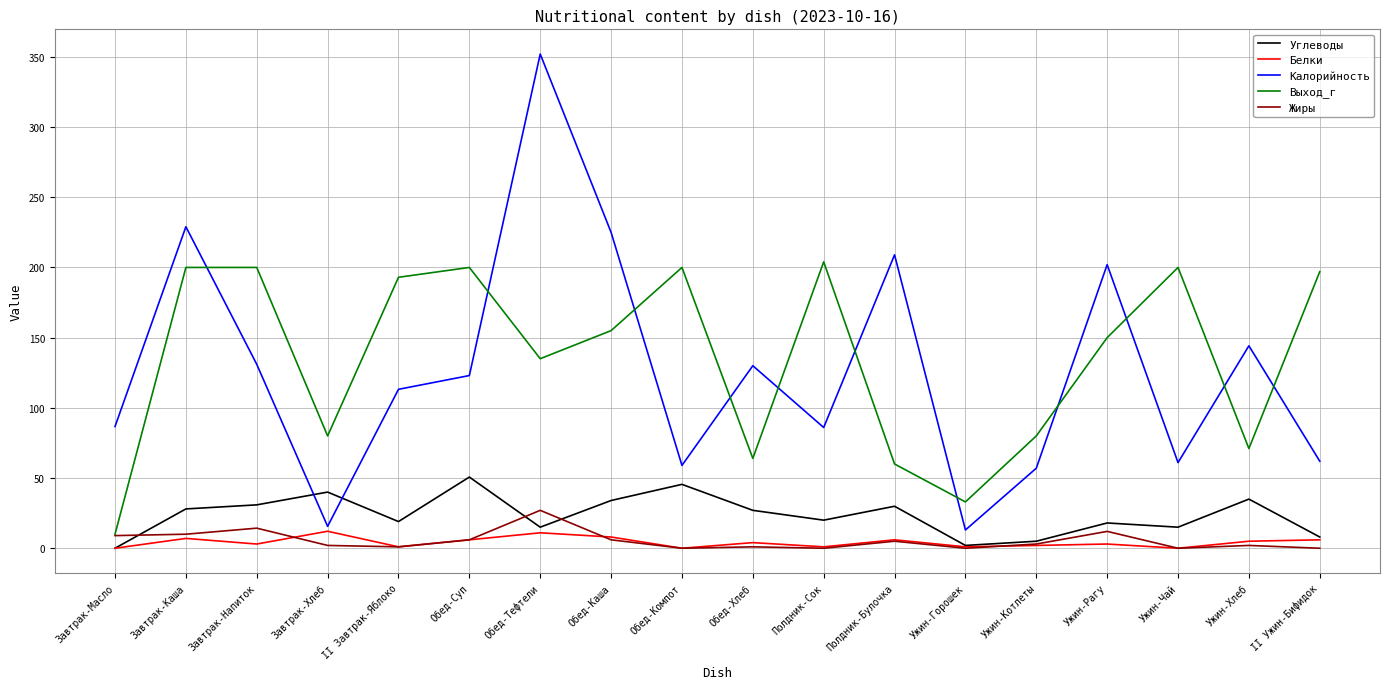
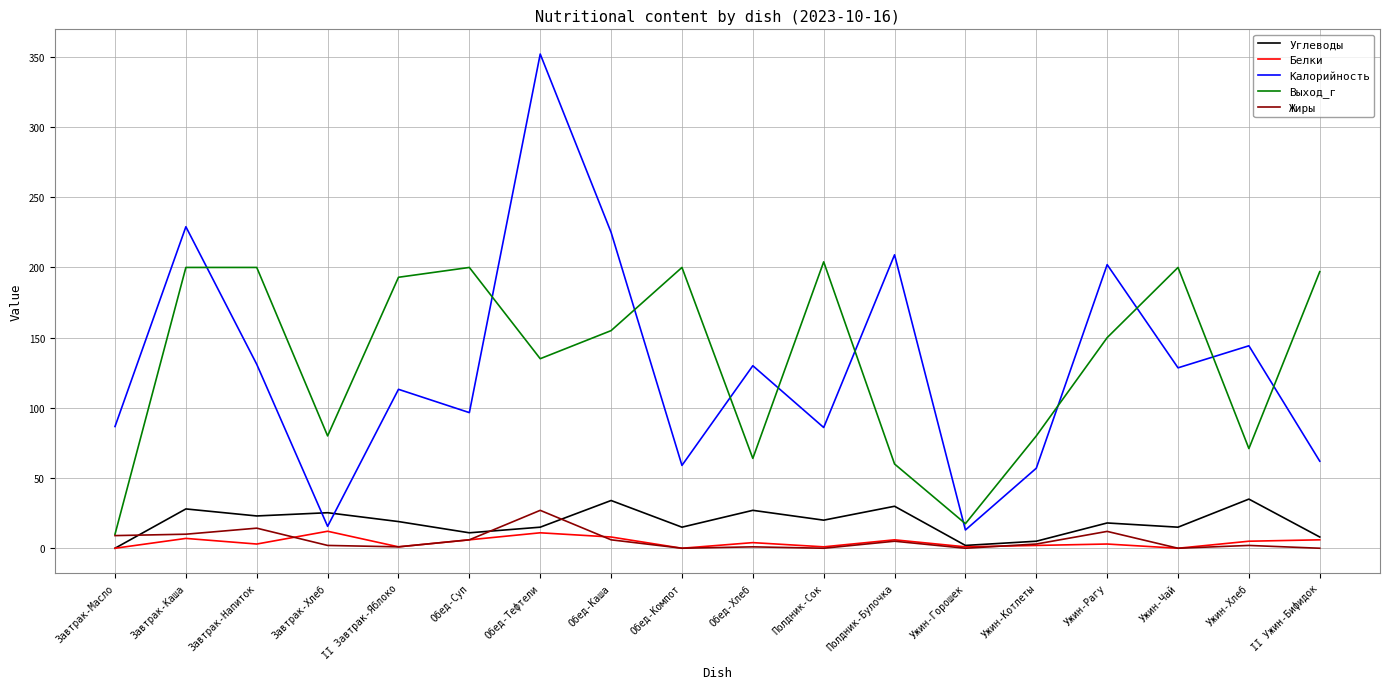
Углеводы, Завтрак-Напиток: 31 -> 23
Углеводы, Завтрак-Хлеб: 40 -> 25
Углеводы, Обед-Суп: 51 -> 11
Калорийность, Обед-Суп: 123 -> 97
Углеводы, Обед-Компот: 46 -> 15
Выход_г, Ужин-Горошек: 33 -> 18
Калорийность, Ужин-Чай: 61 -> 129
